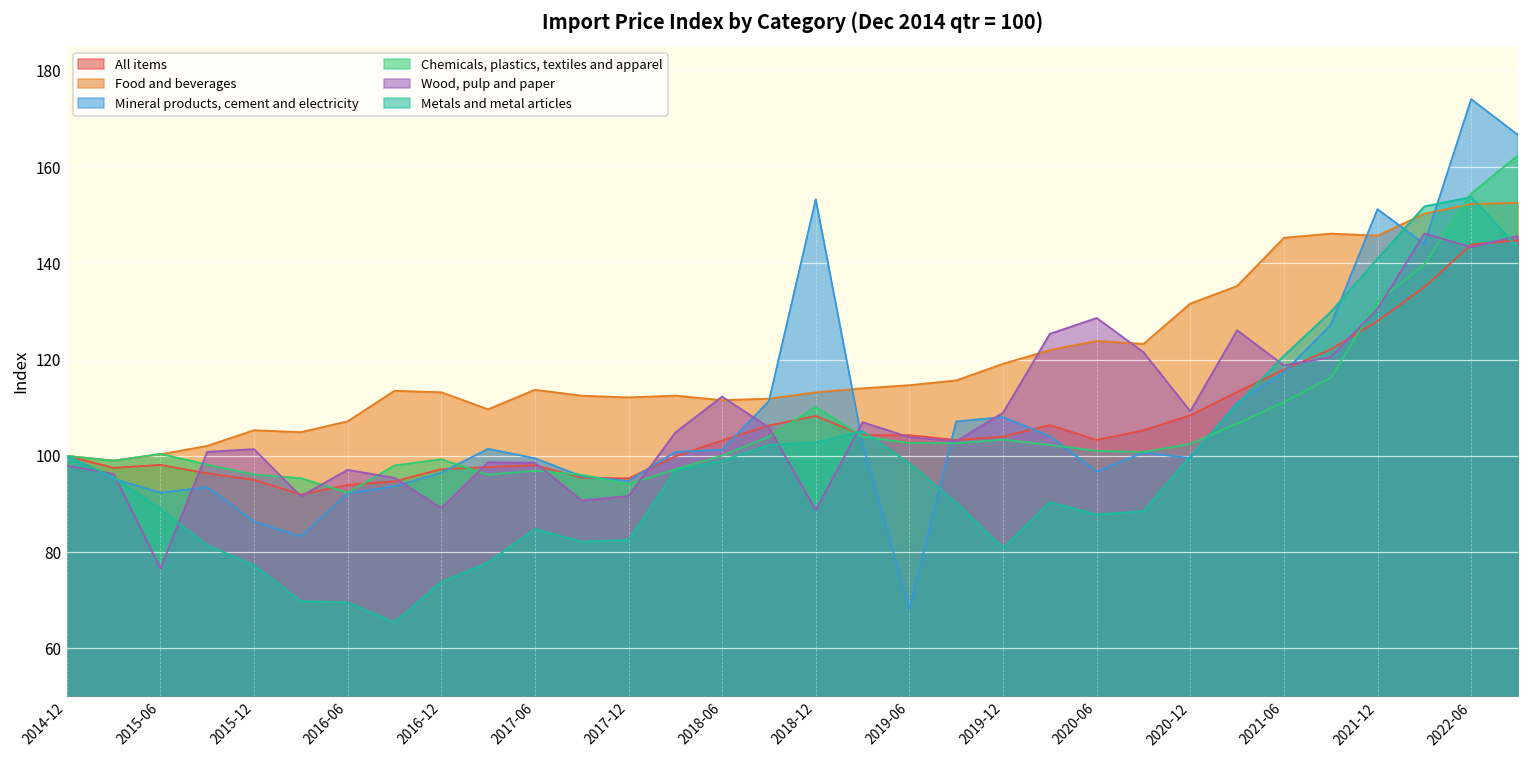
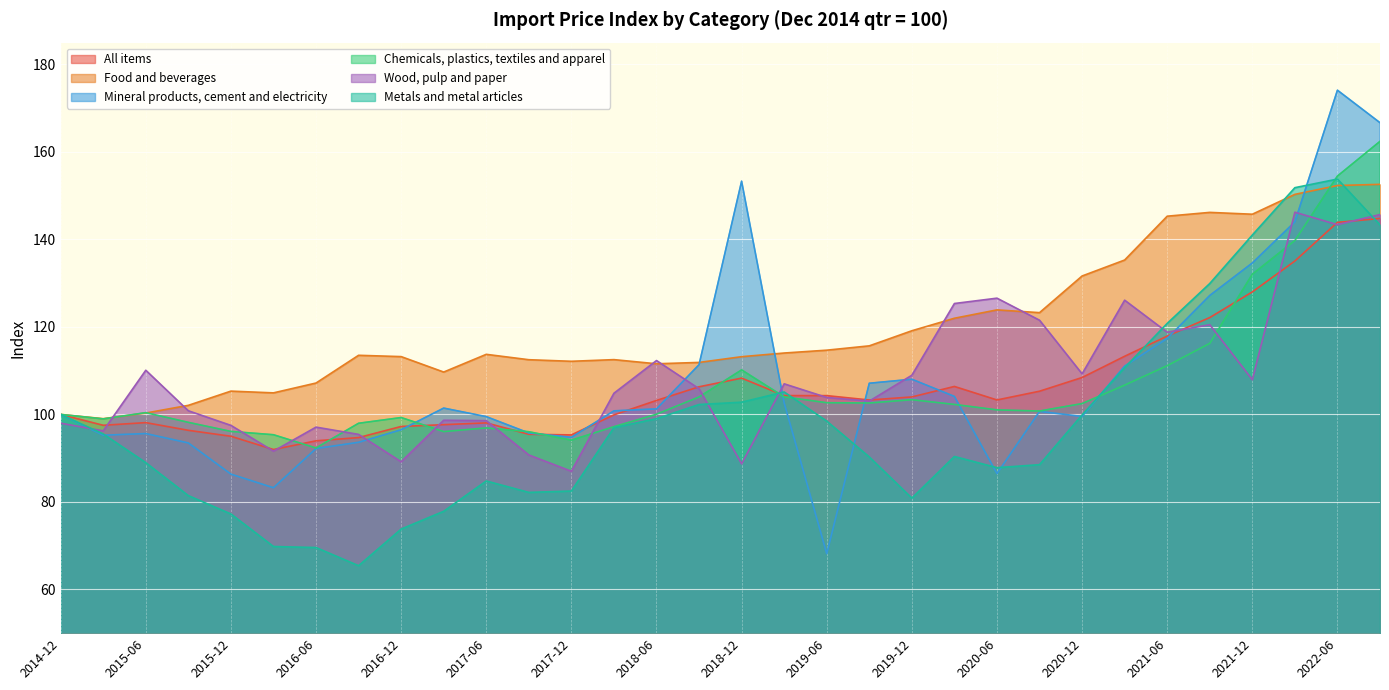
Mineral products, cement and electricity, 2015-06: 92 -> 96
Wood, pulp and paper, 2015-06: 77 -> 110
Wood, pulp and paper, 2015-12: 101 -> 98
Wood, pulp and paper, 2017-12: 92 -> 87
Mineral products, cement and electricity, 2020-06: 97 -> 86
Wood, pulp and paper, 2020-06: 129 -> 127
Mineral products, cement and electricity, 2021-12: 151 -> 135
Wood, pulp and paper, 2021-12: 131 -> 108
